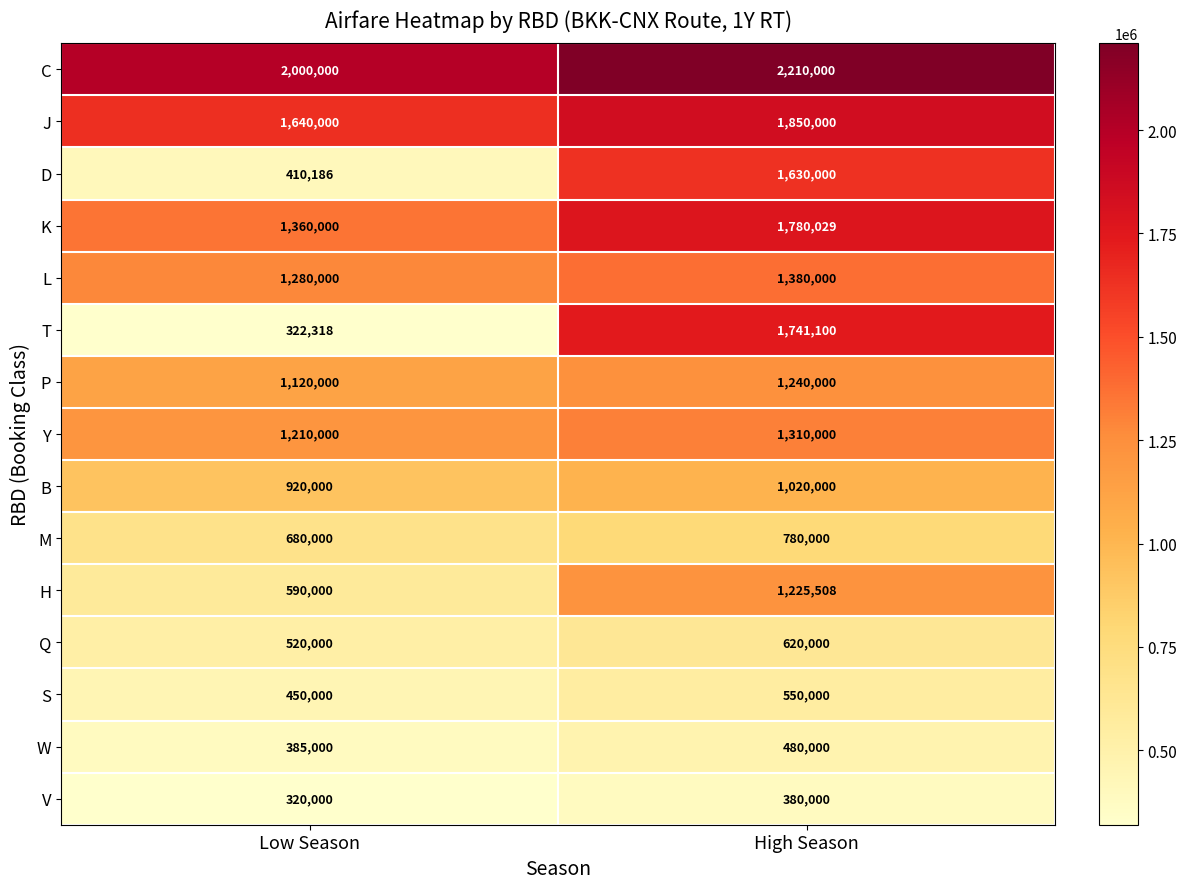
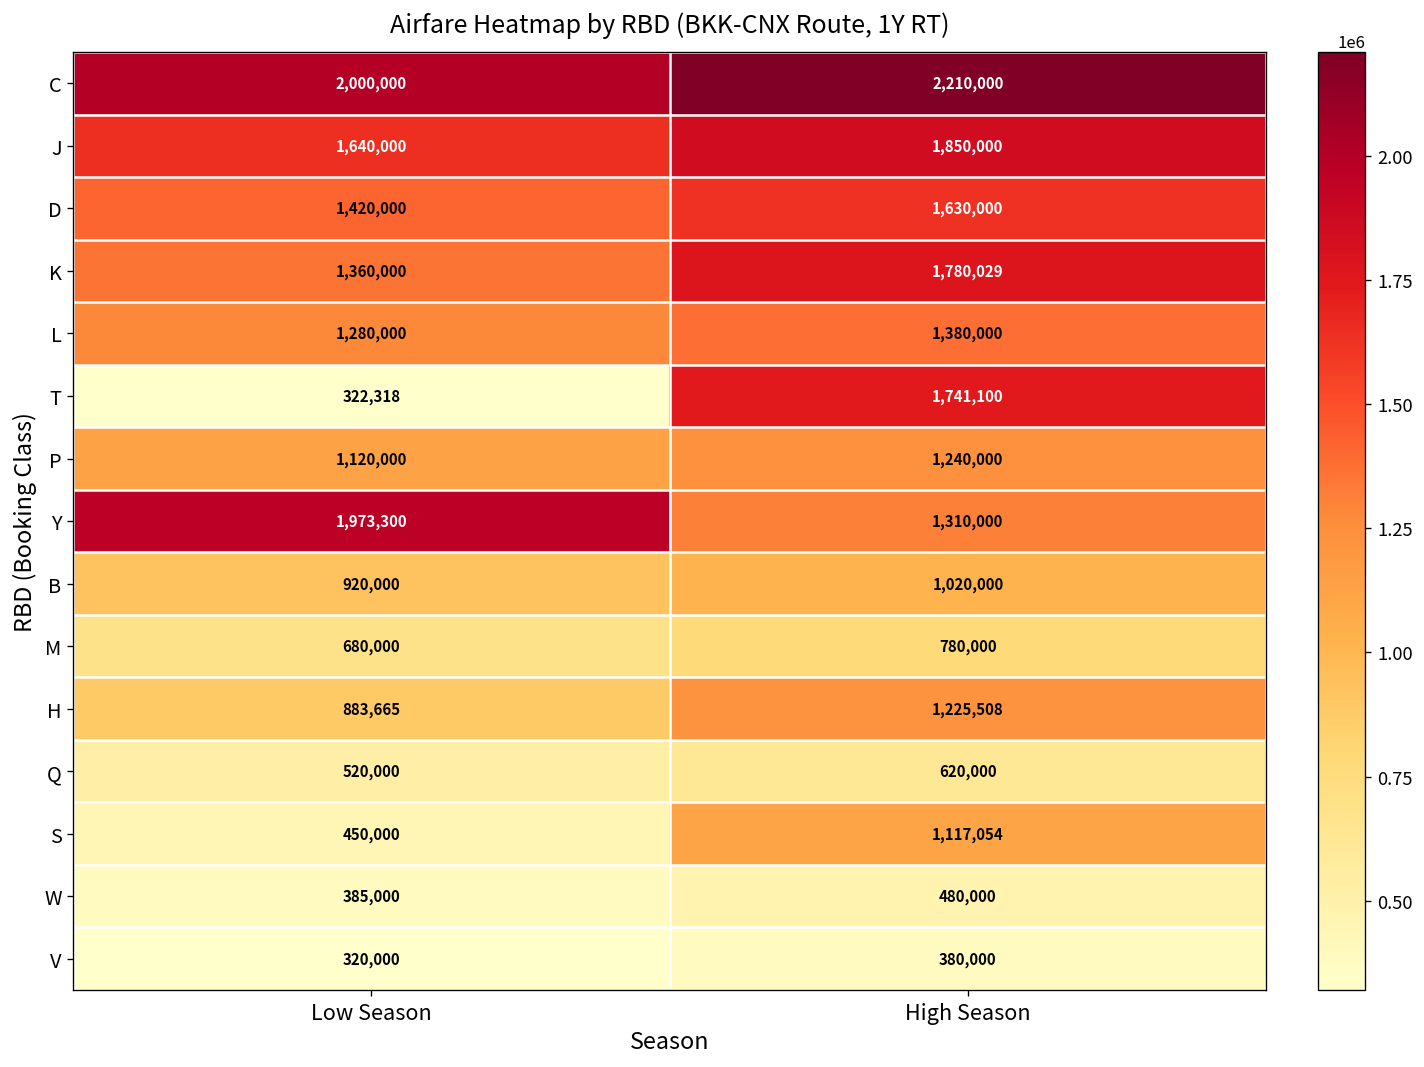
D, Low Season: 410,186 -> 1,420,000
Y, Low Season: 1,210,000 -> 1,973,300
H, Low Season: 590,000 -> 883,665
S, High Season: 550,000 -> 1,117,054
